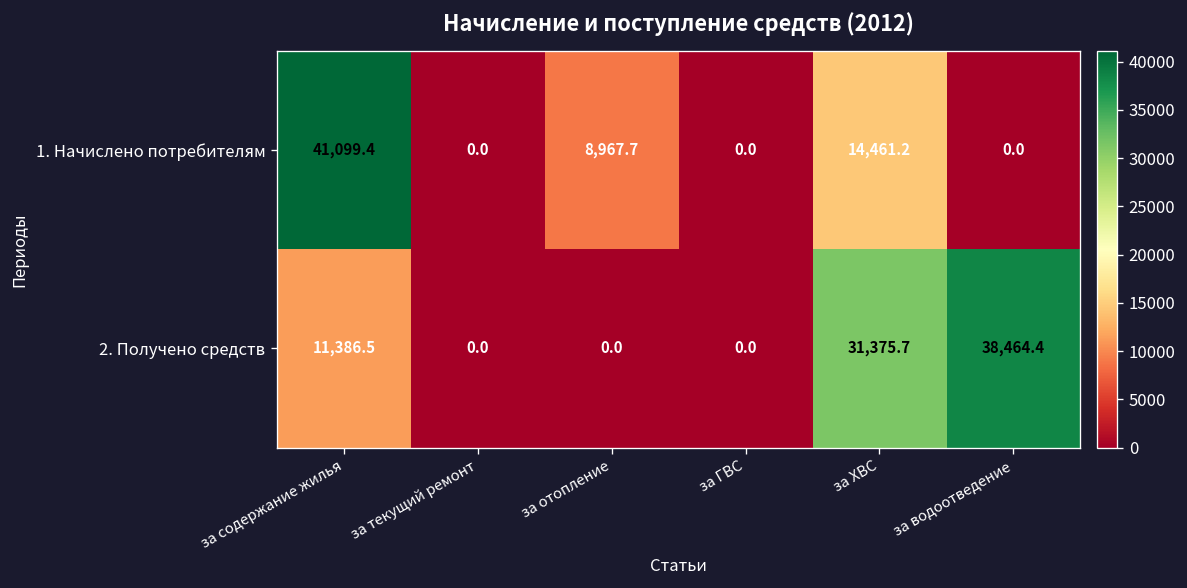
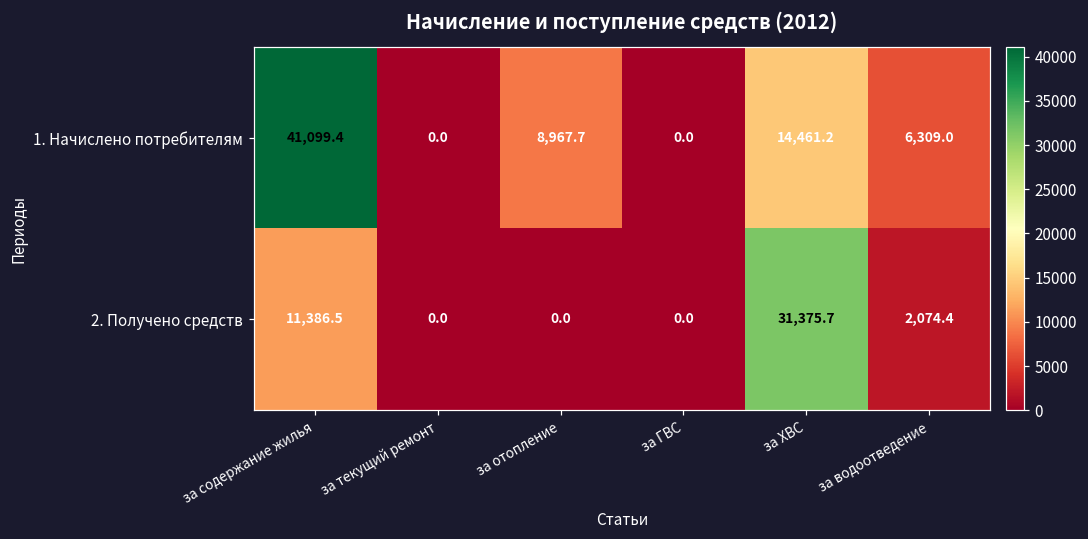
1. Начислено потребителям, за водоотведение: 0.0 -> 6,309.0
2. Получено средств, за водоотведение: 38,464.4 -> 2,074.4
